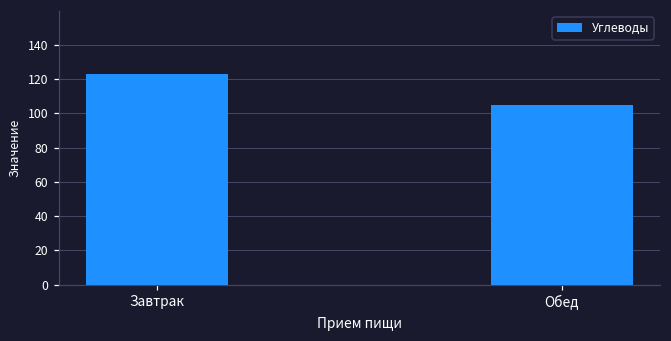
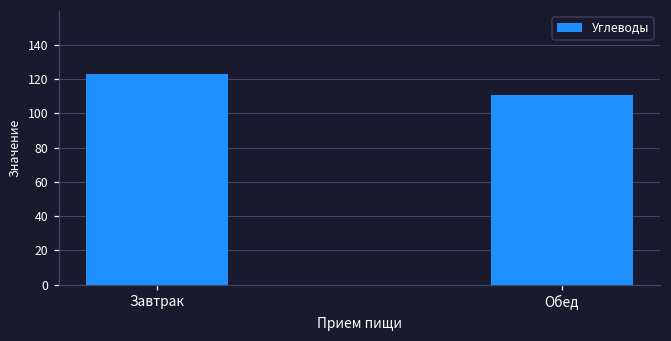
Обед: 105 -> 111
